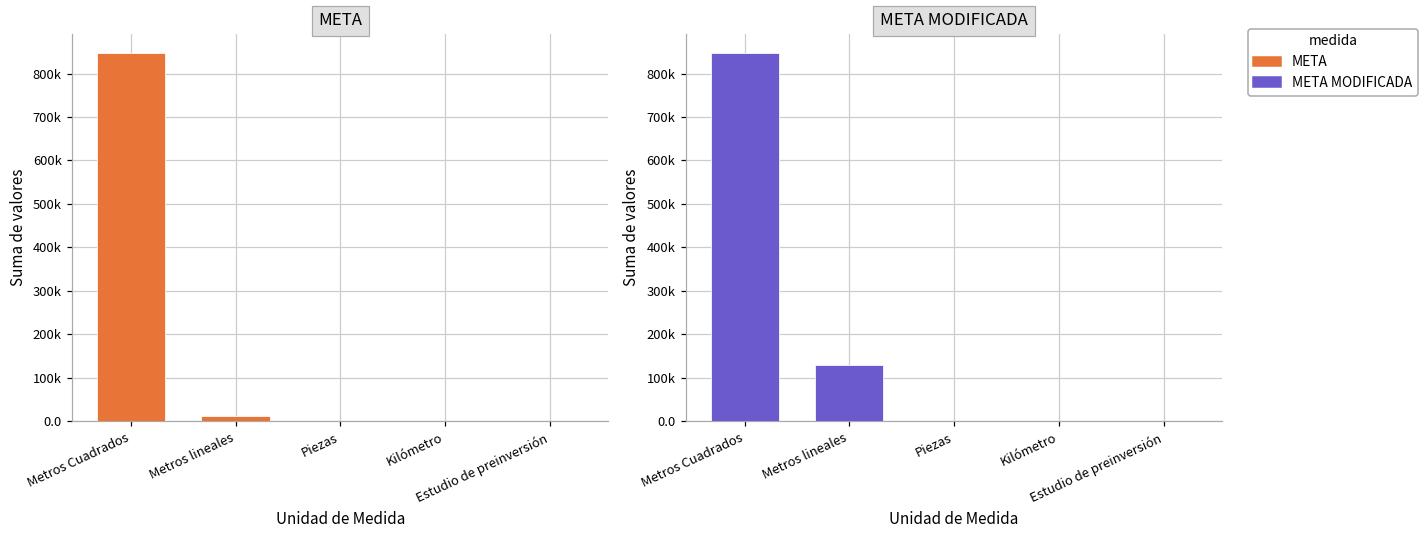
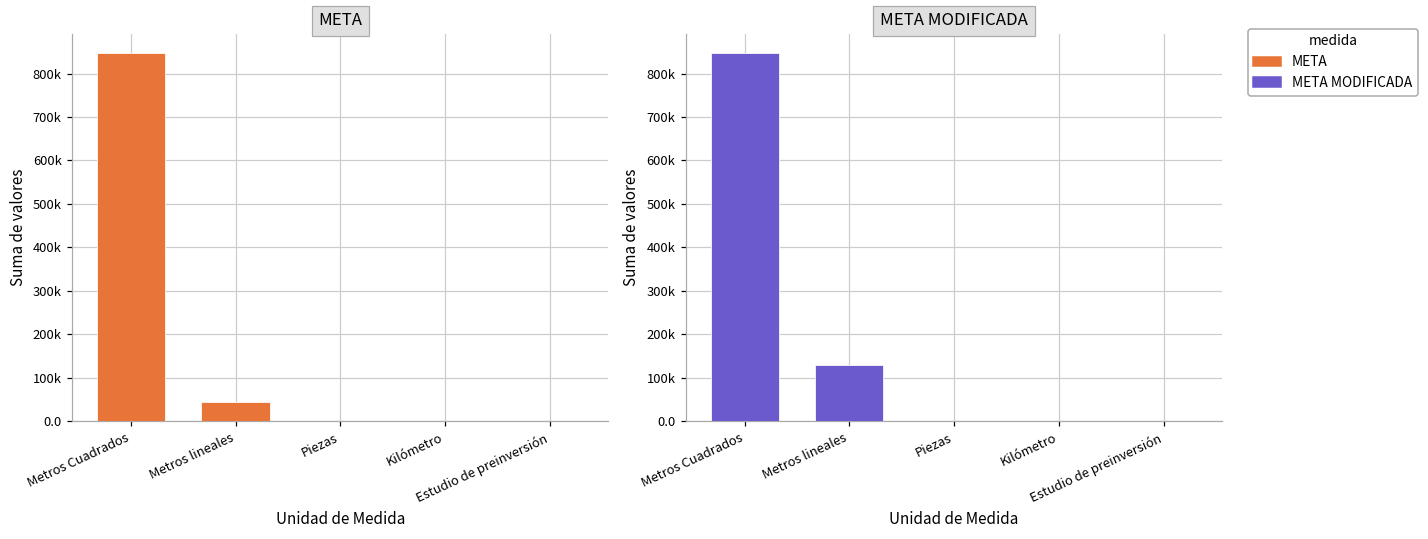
META, Metros lineales: 10000 -> 40000
